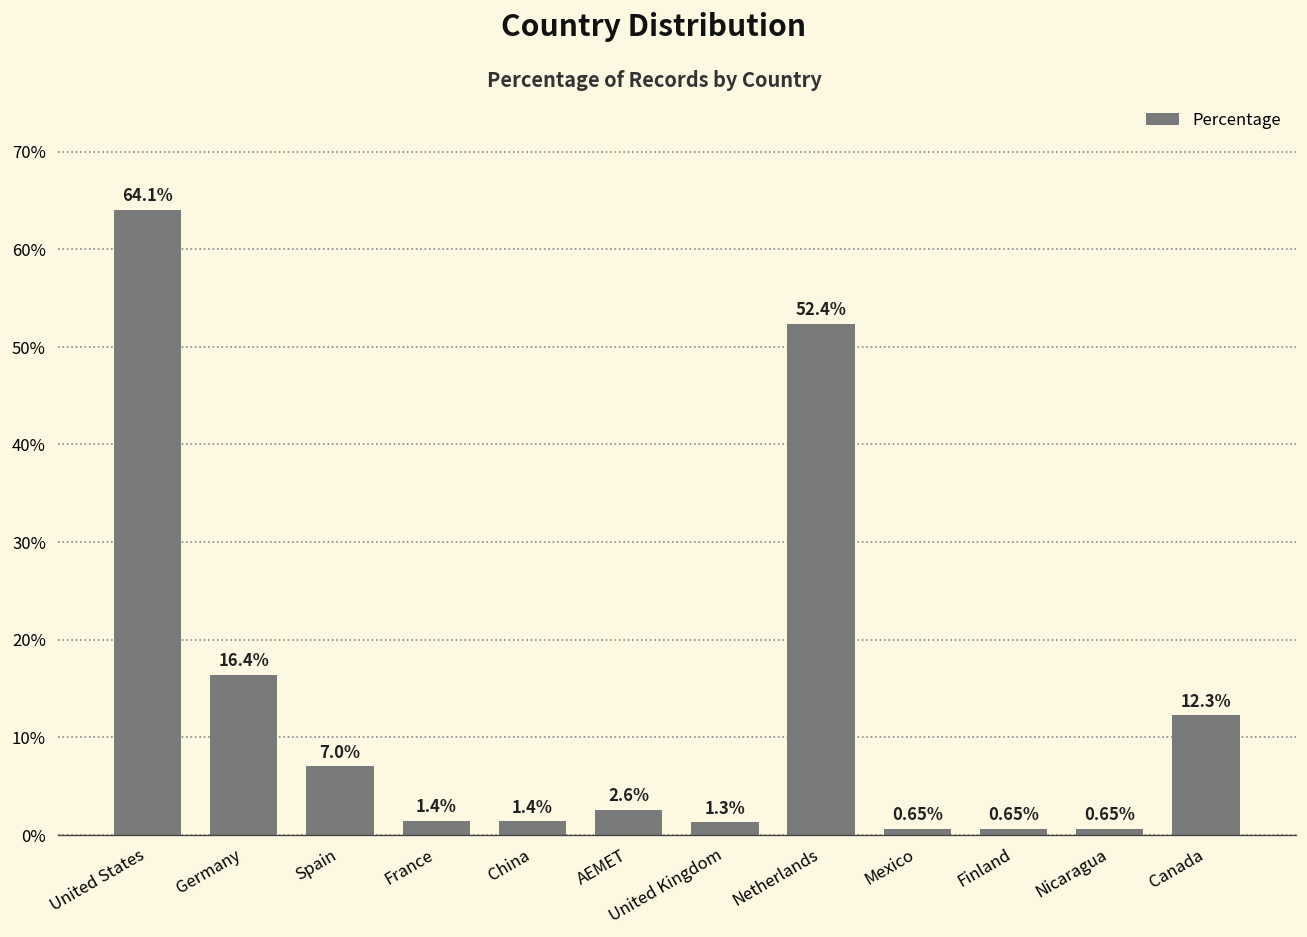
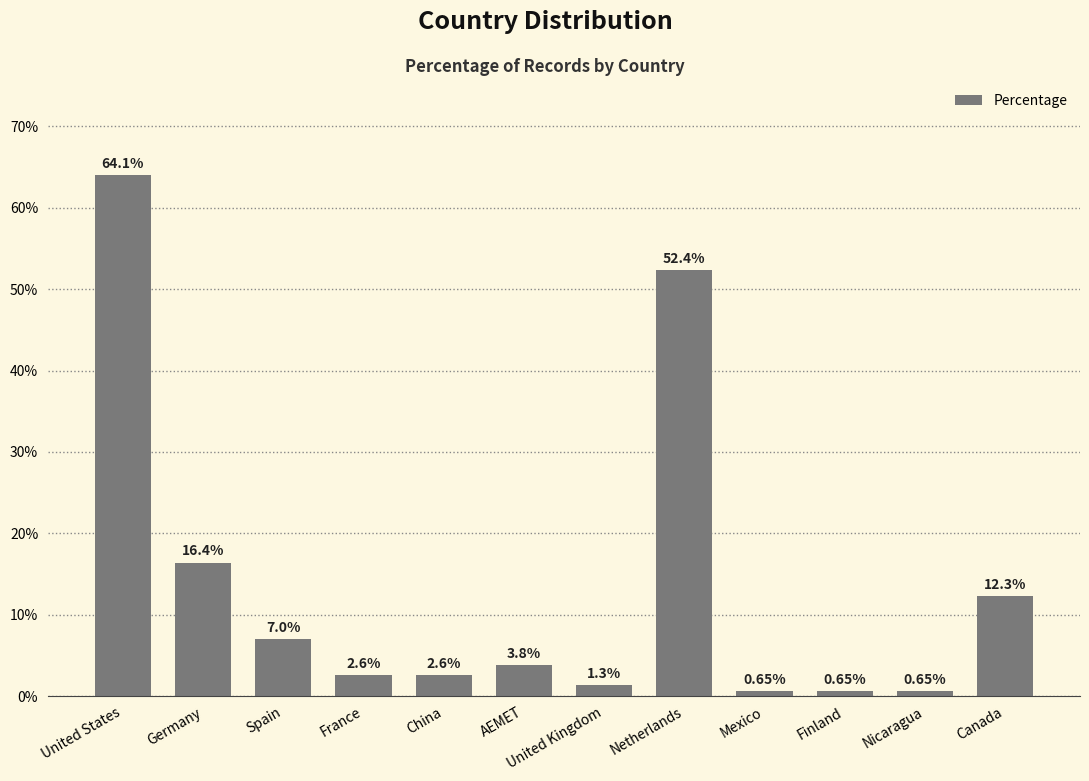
France: 1.4% -> 2.6%
China: 1.4% -> 2.6%
AEMET: 2.6% -> 3.8%
